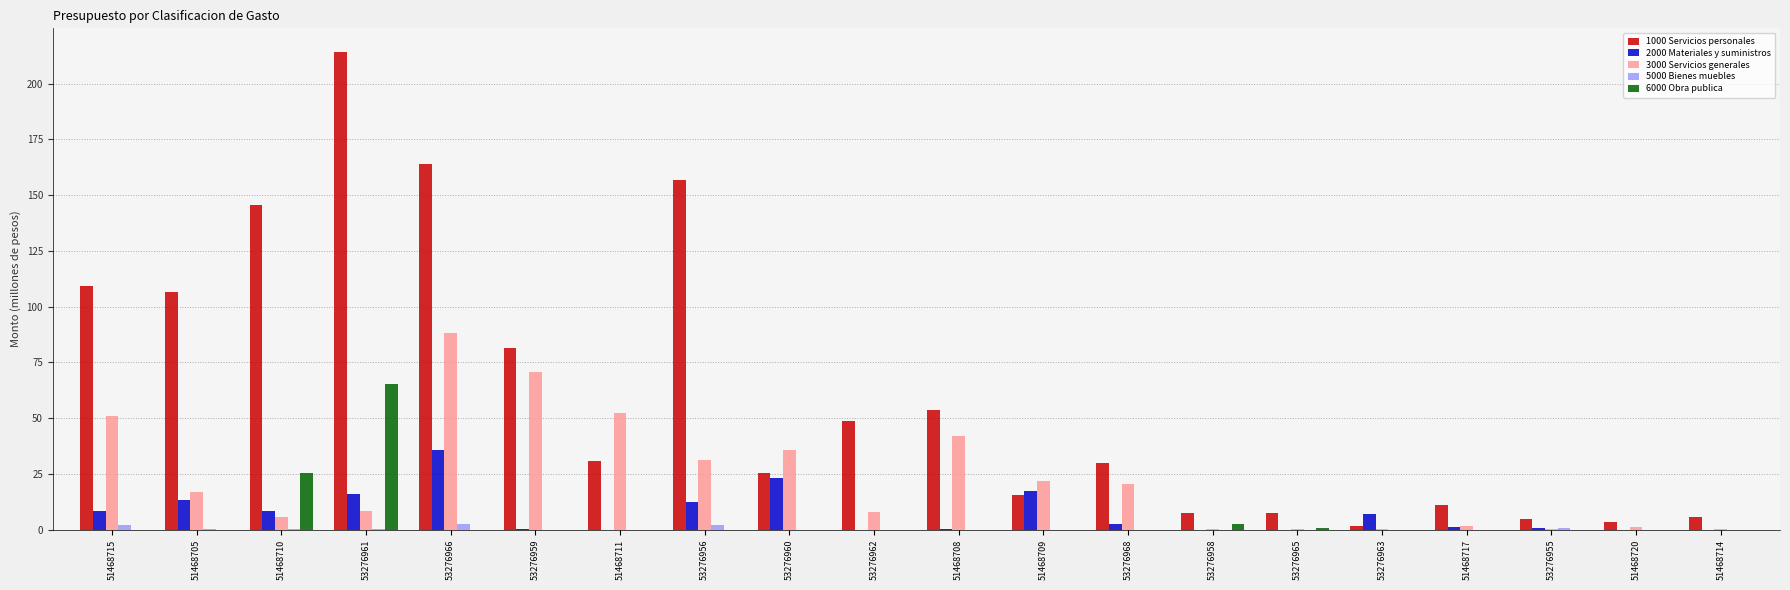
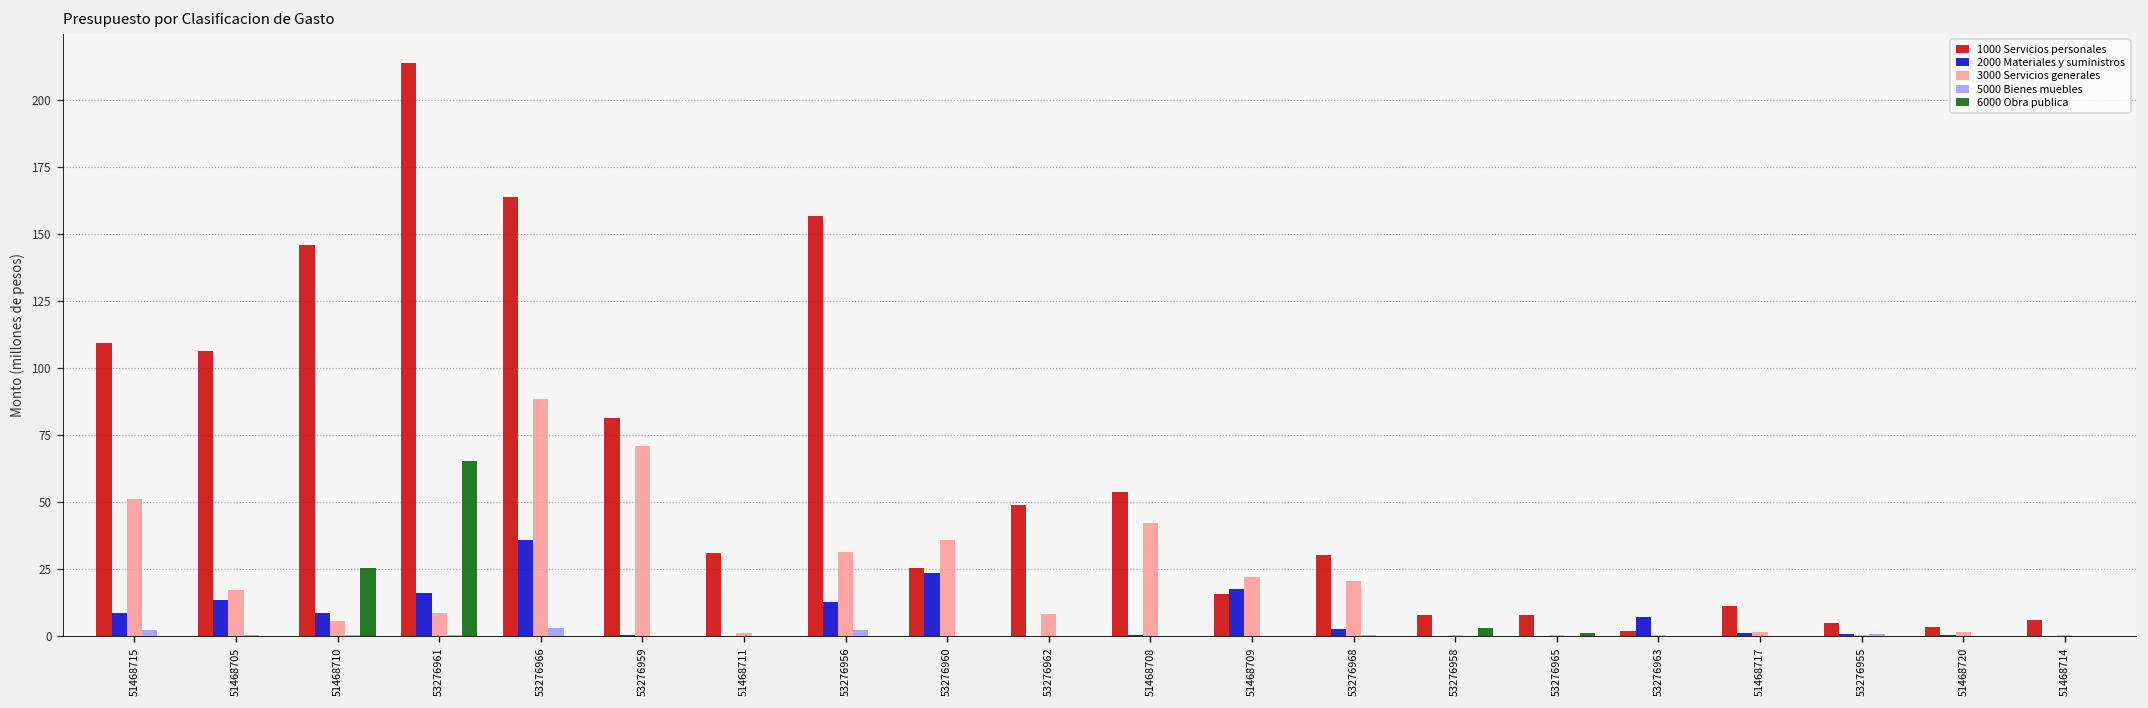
3000 Servicios generales, 51468711: 52 -> 1
